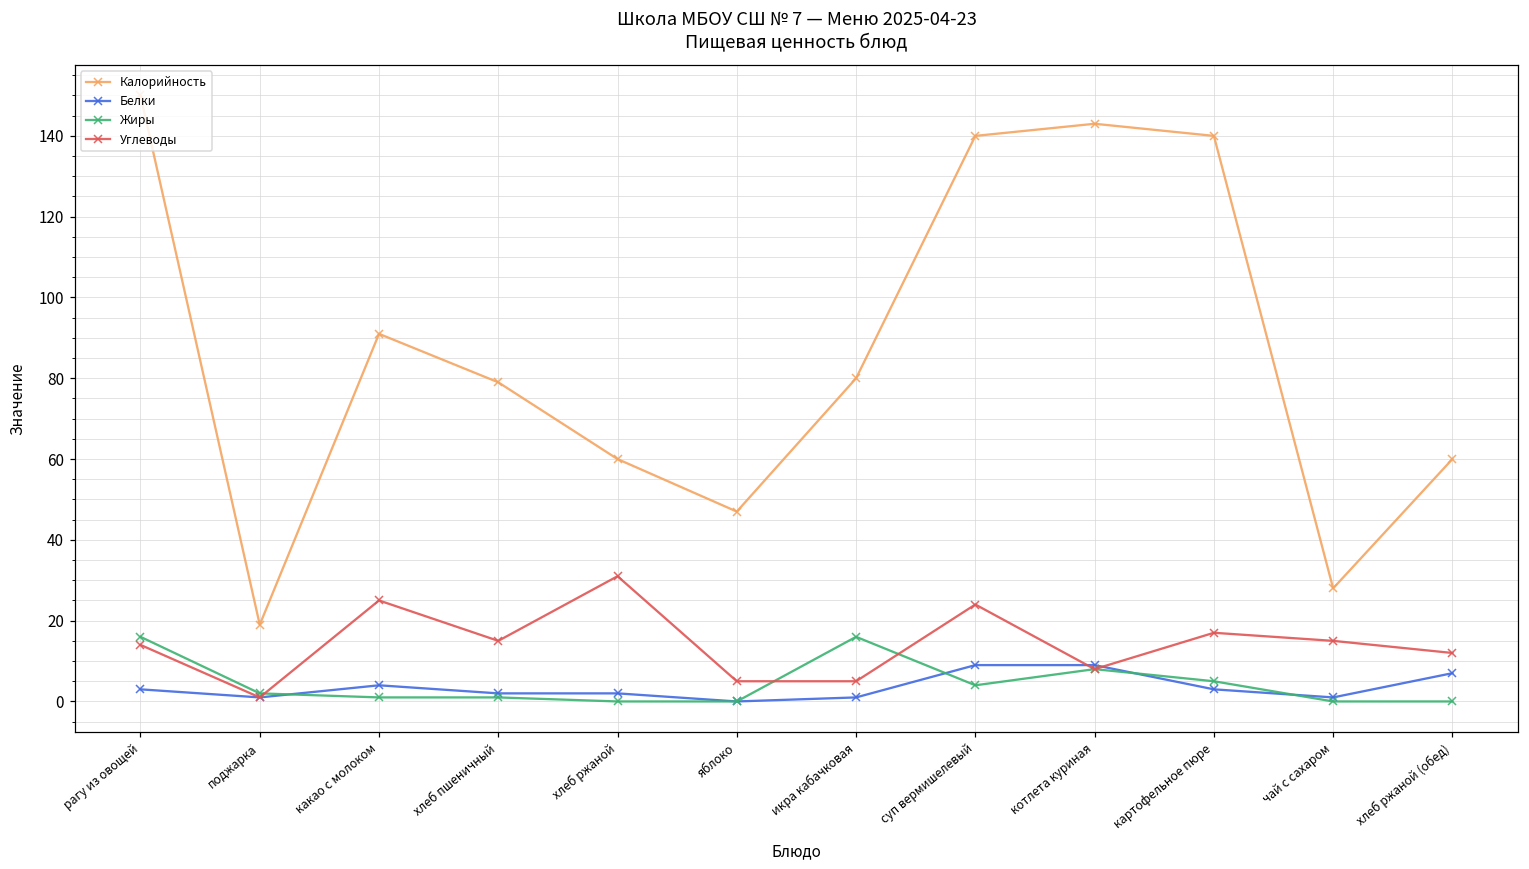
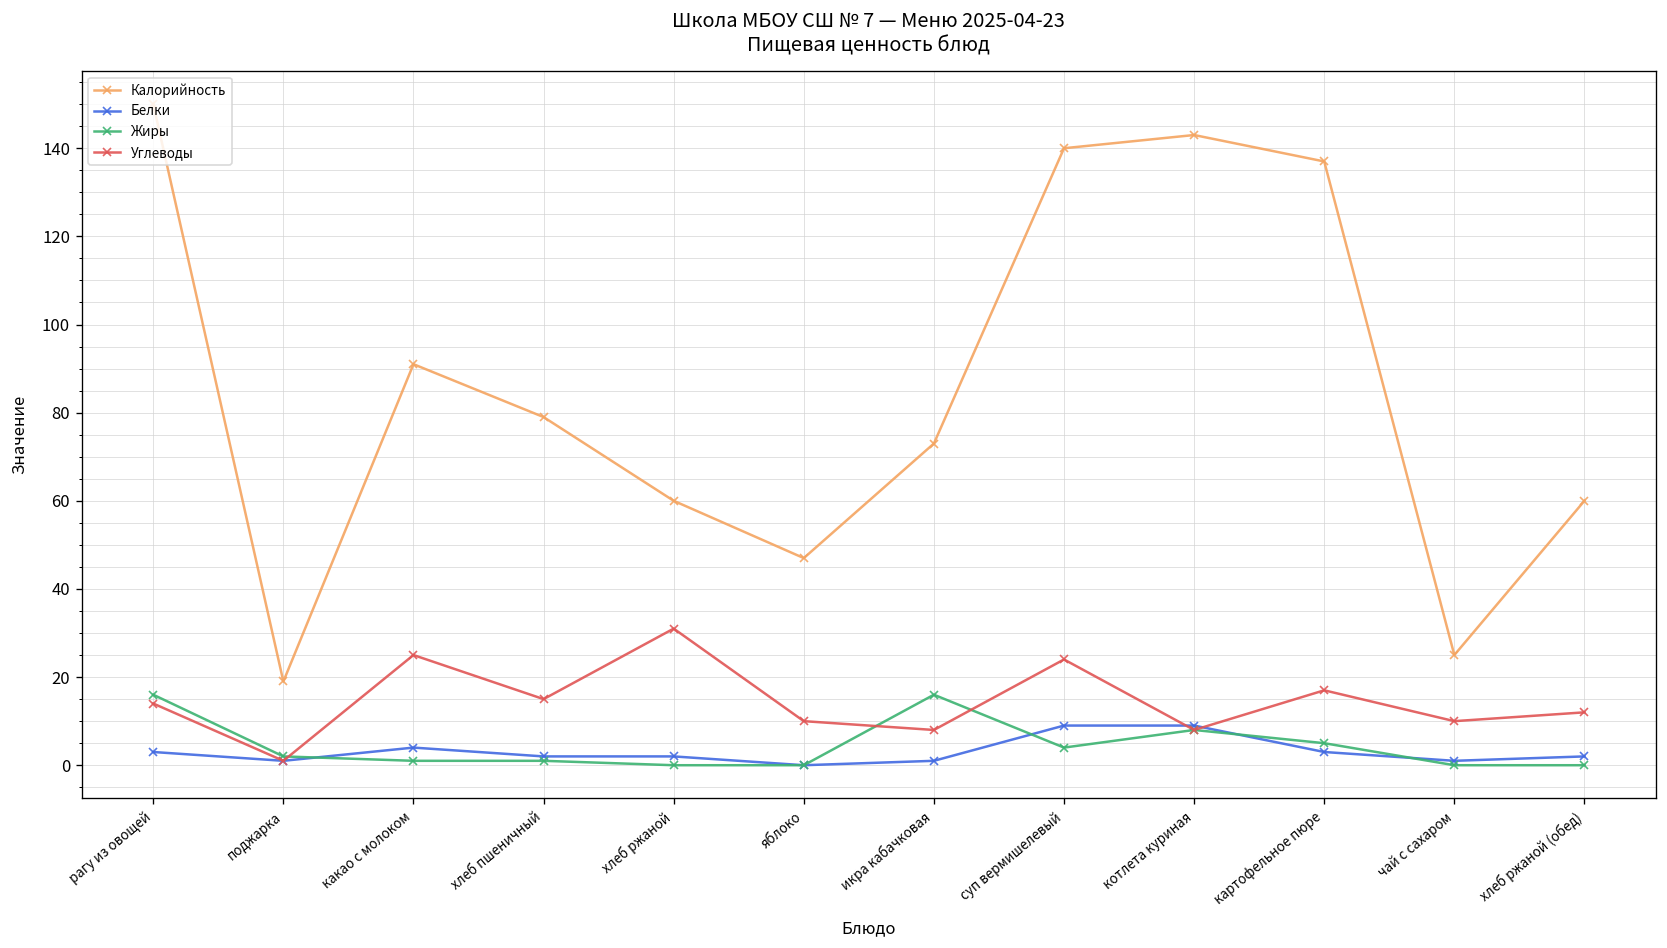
Углеводы, яблоко: 5 -> 10
Калорийность, икра кабачковая: 80 -> 73
Углеводы, икра кабачковая: 5 -> 8
Калорийность, картофельное пюре: 140 -> 137
Калорийность, чай с сахаром: 28 -> 25
Углеводы, чай с сахаром: 15 -> 10
Белки, хлеб ржаной (обед): 7 -> 2
